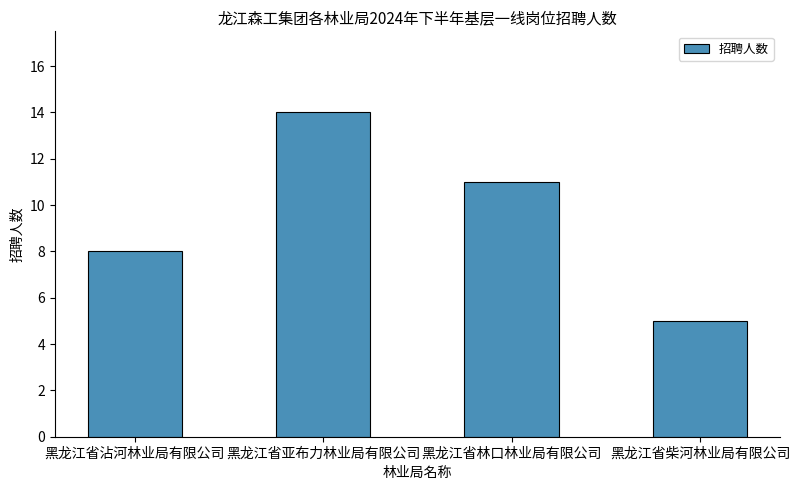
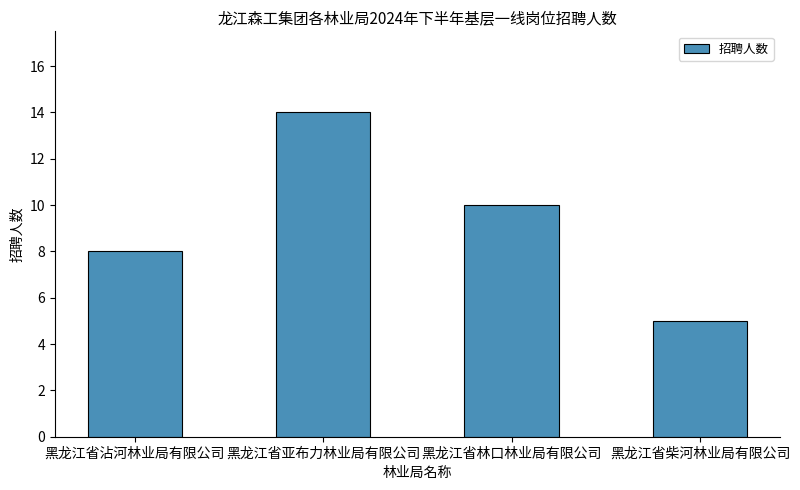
黑龙江省林口林业局有限公司: 11 -> 10
